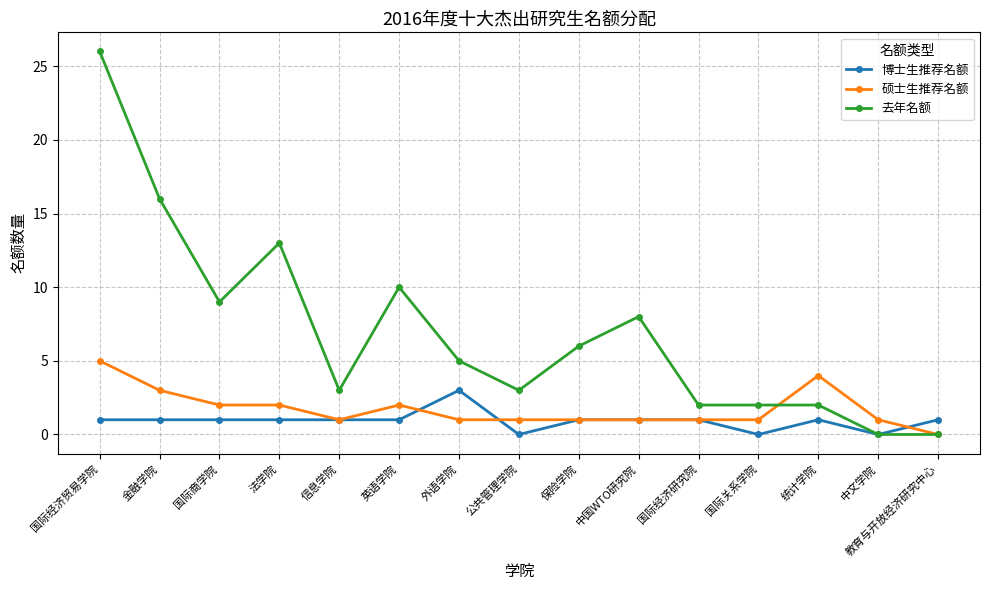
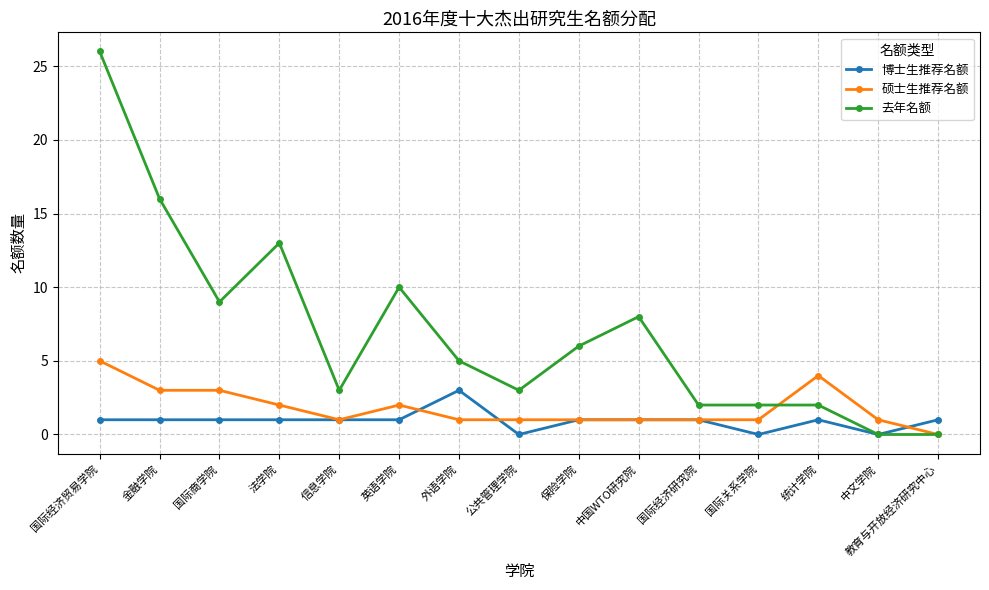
硕士生推荐名额, 国际商学院: 2 -> 3
